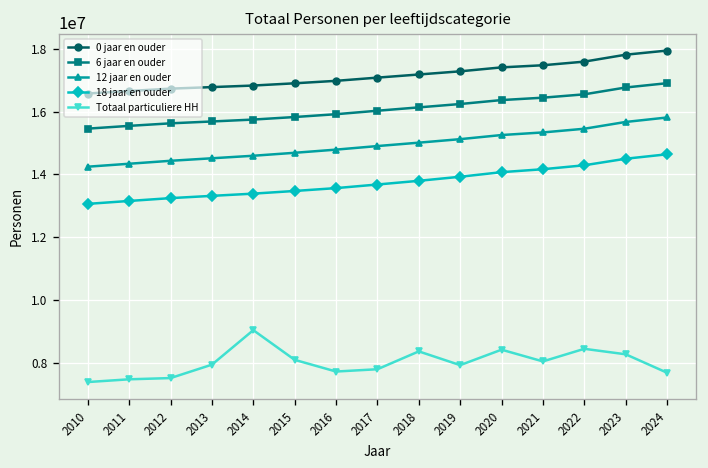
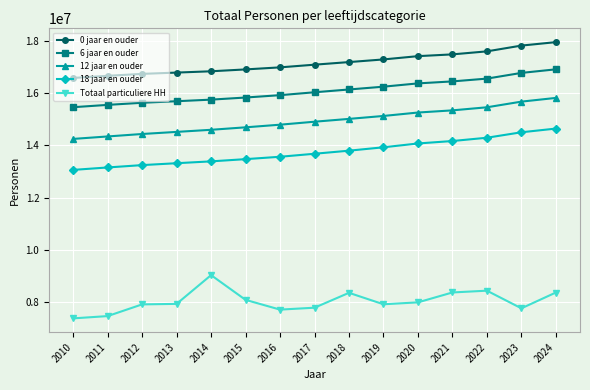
Totaal particuliere HH, 2012: 7500000 -> 7900000
Totaal particuliere HH, 2020: 8400000 -> 8000000
Totaal particuliere HH, 2021: 8000000 -> 8400000
Totaal particuliere HH, 2023: 8300000 -> 7800000
Totaal particuliere HH, 2024: 7700000 -> 8400000
